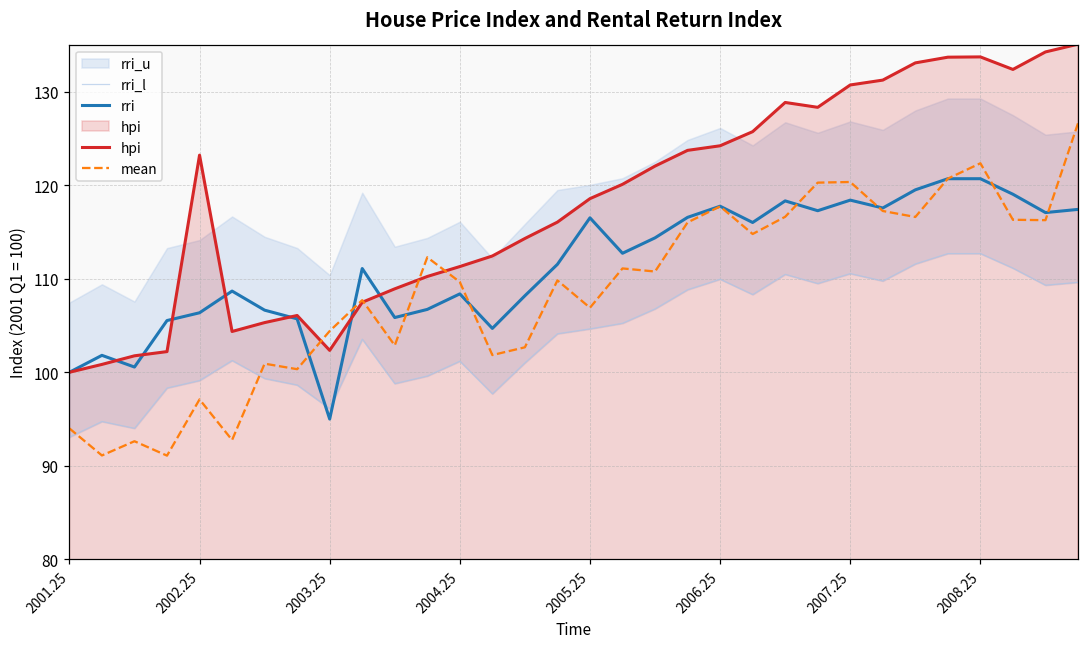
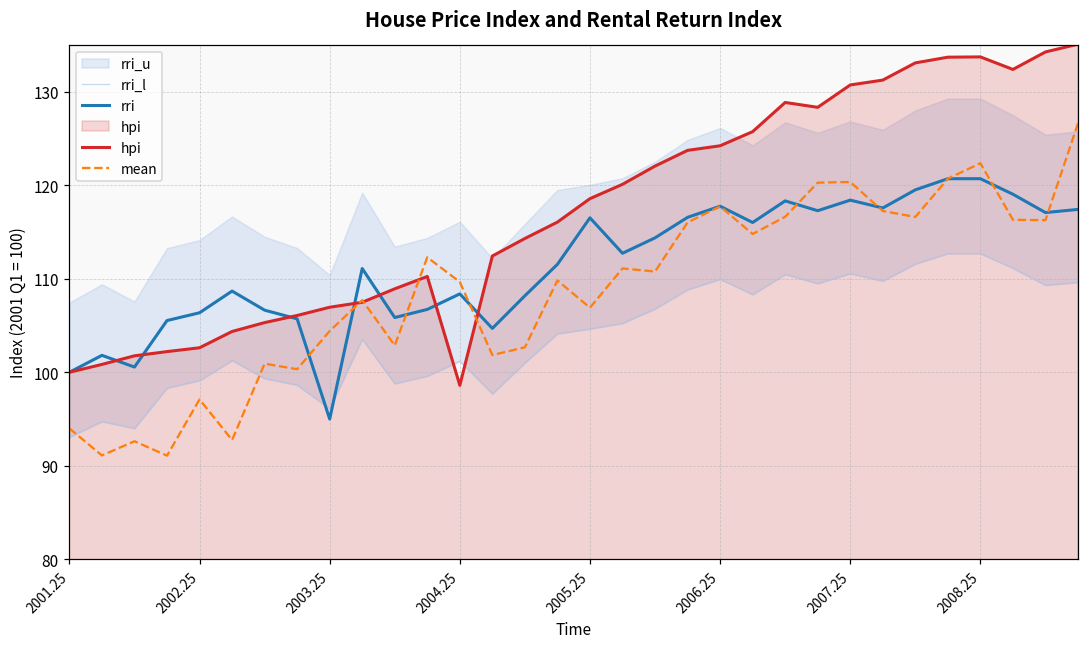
hpi, 2002.25: 123 -> 103
hpi, 2003.25: 102 -> 107
hpi, 2004.25: 111 -> 99
